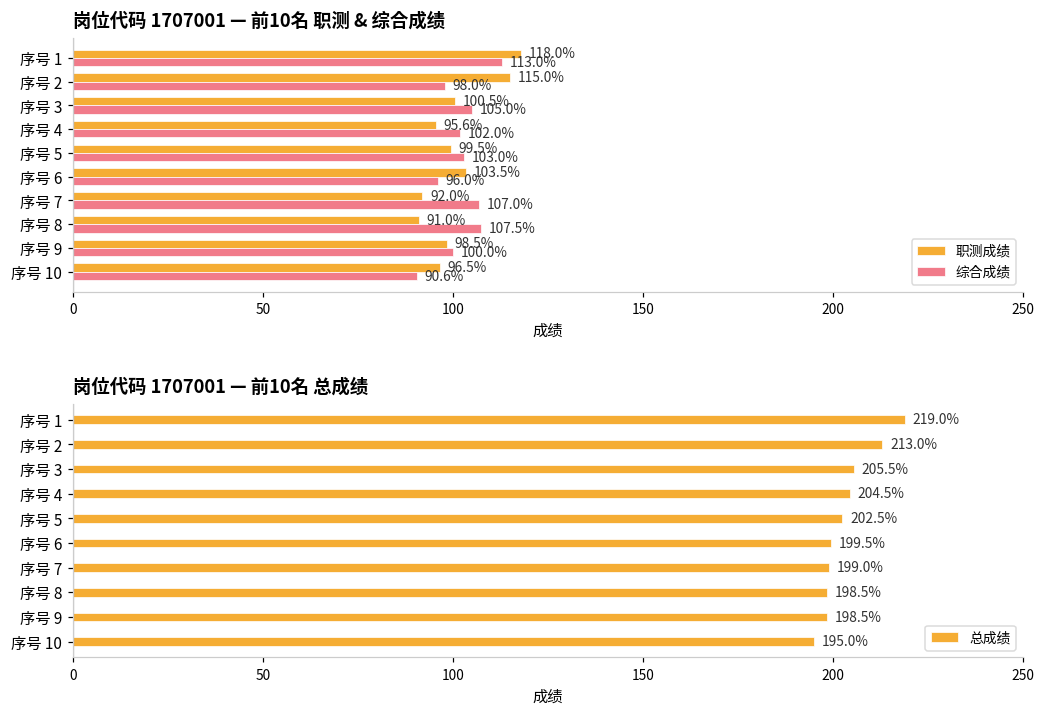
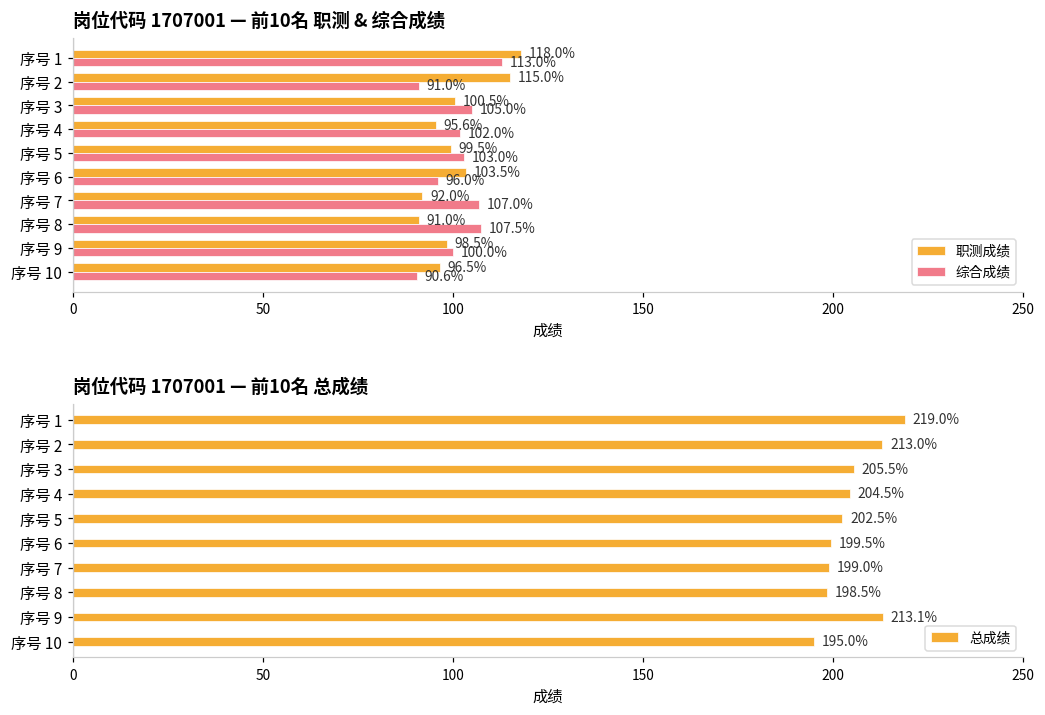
岗位代码 1707001 — 前10名 职测 & 综合成绩, 综合成绩, 序号 2: 98.0% -> 91.0%
岗位代码 1707001 — 前10名 总成绩, 序号 9: 198.5% -> 213.1%
